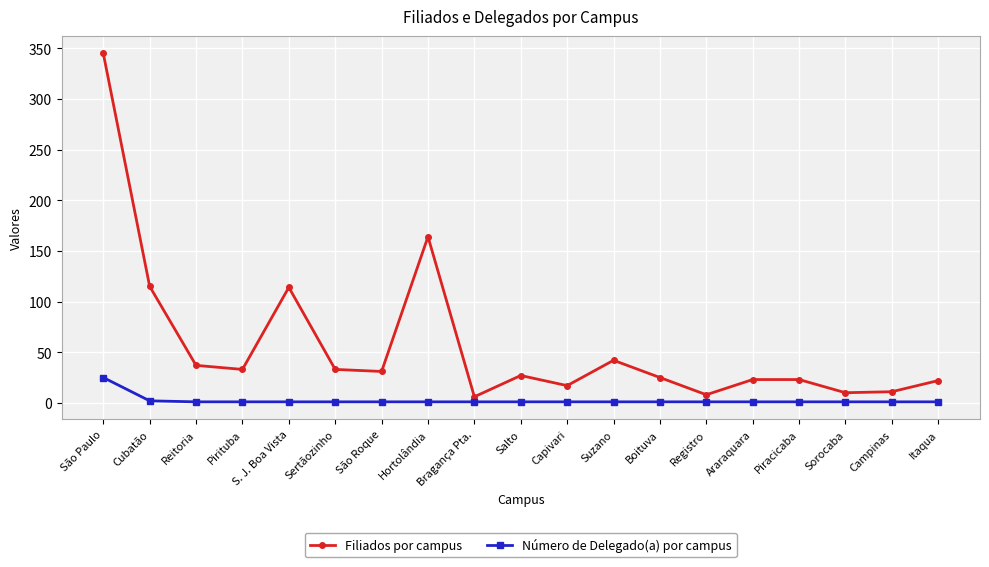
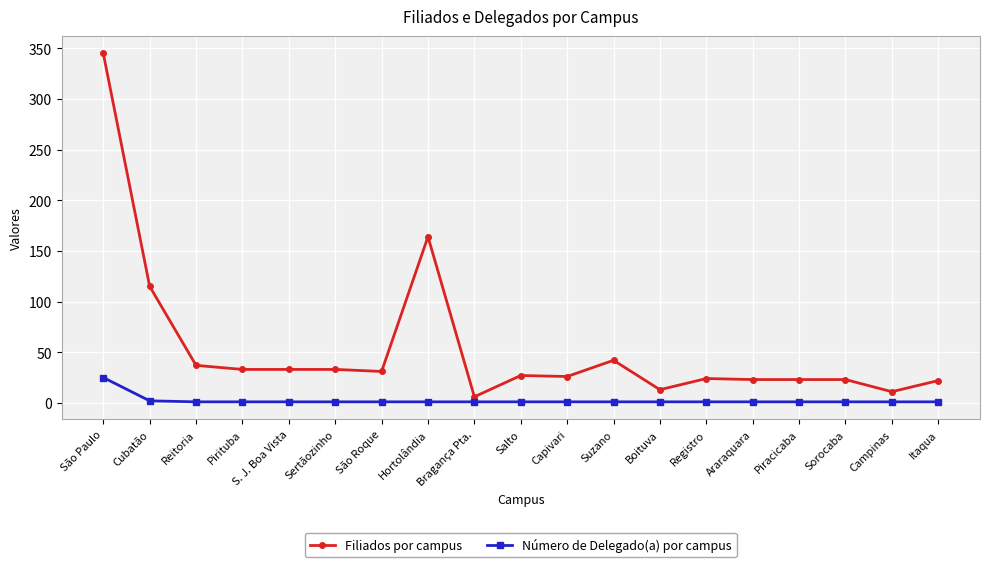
Filiados por campus, S. J. Boa Vista: 114 -> 33
Filiados por campus, Capivari: 17 -> 26
Filiados por campus, Boituva: 25 -> 13
Filiados por campus, Registro: 8 -> 24
Filiados por campus, Sorocaba: 10 -> 23
